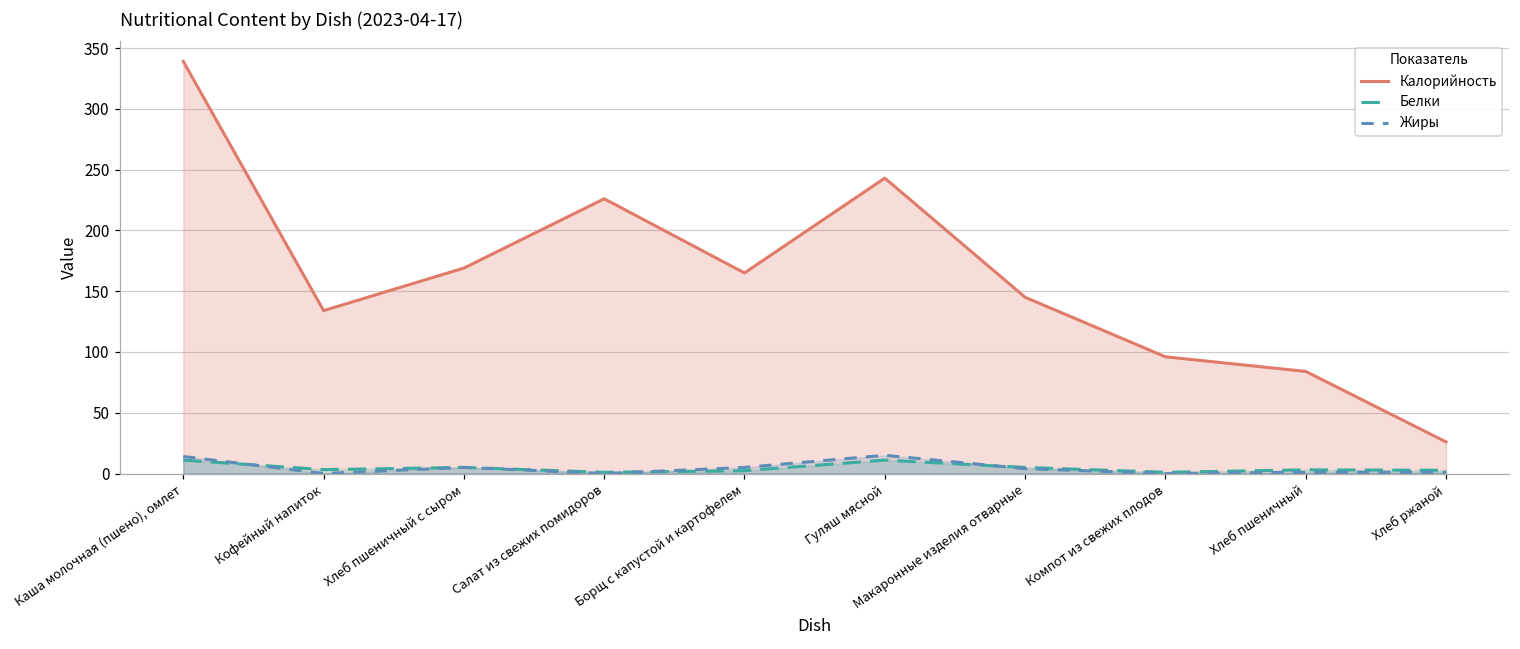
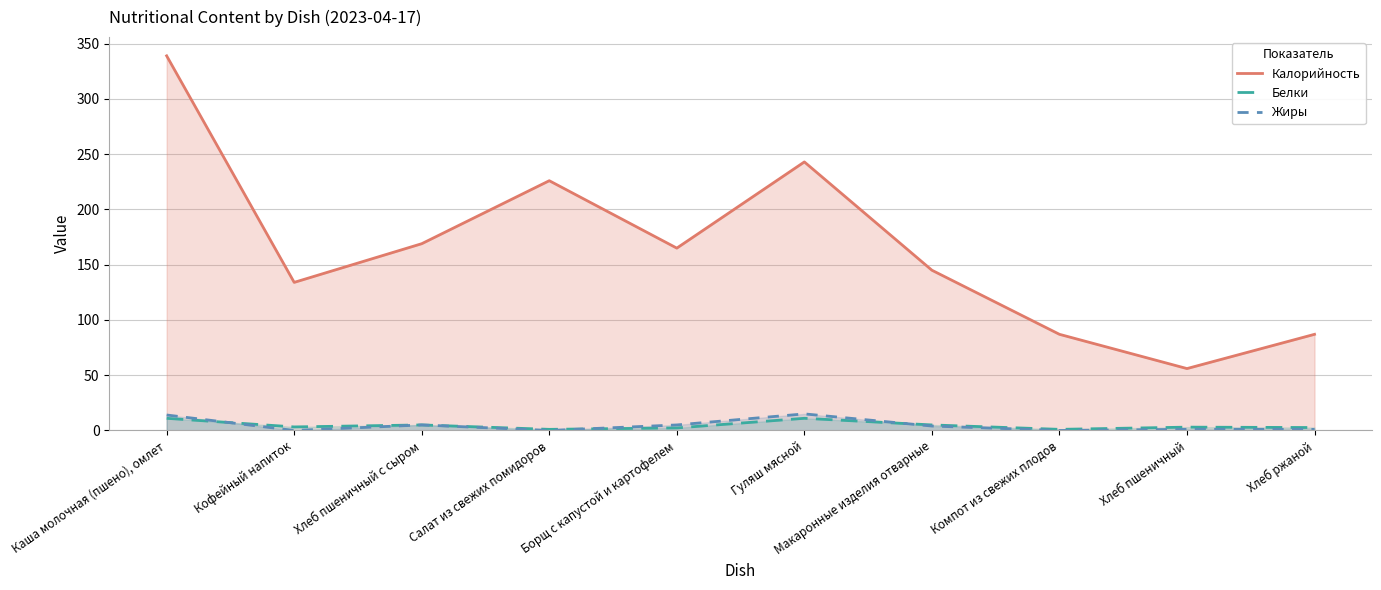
Калорийность, Компот из свежих плодов: 96 -> 87
Калорийность, Хлеб пшеничный: 84 -> 56
Калорийность, Хлеб ржаной: 26 -> 87
